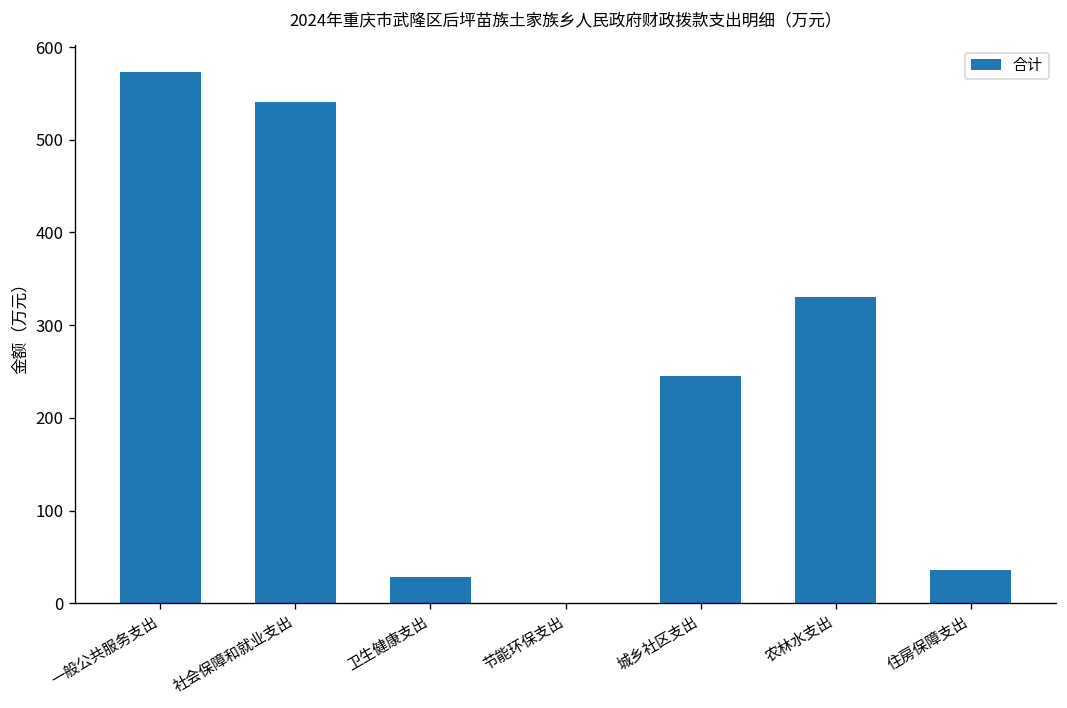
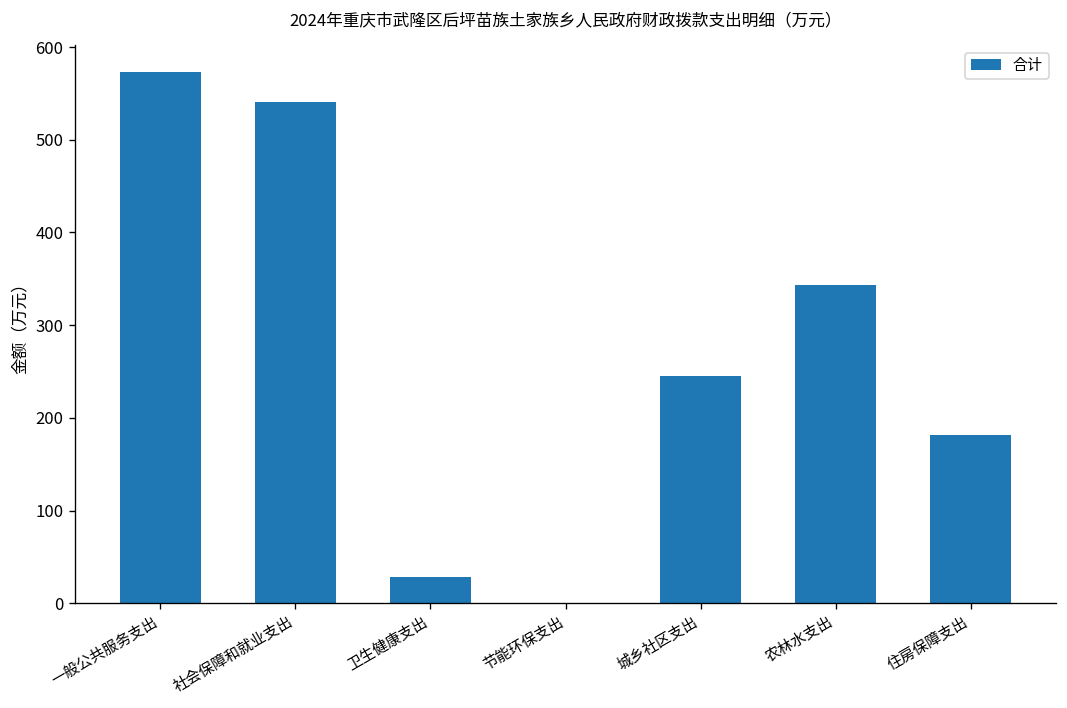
农林水支出: 330 -> 340
住房保障支出: 40 -> 180
